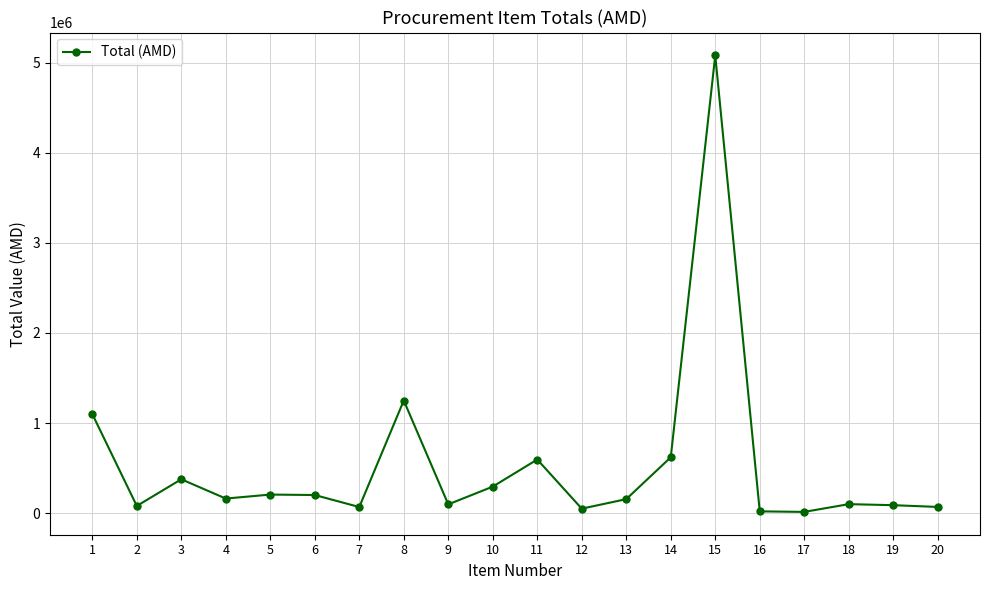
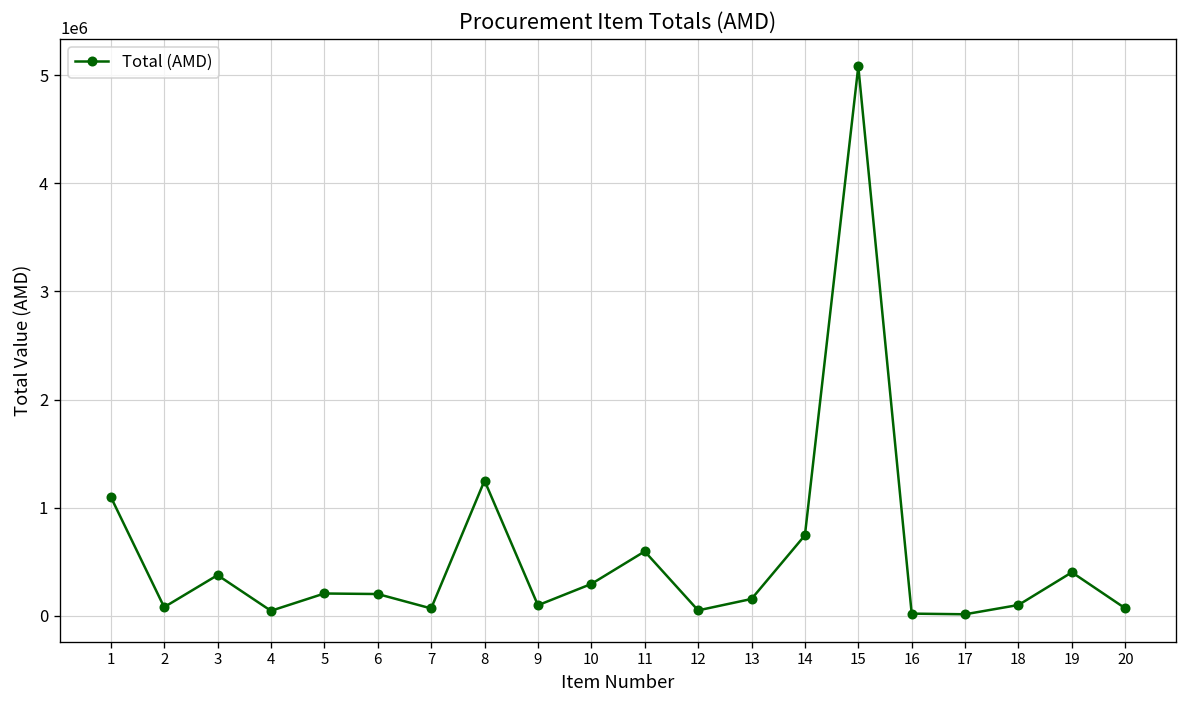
4: 200000 -> 0
14: 600000 -> 700000
19: 100000 -> 400000
